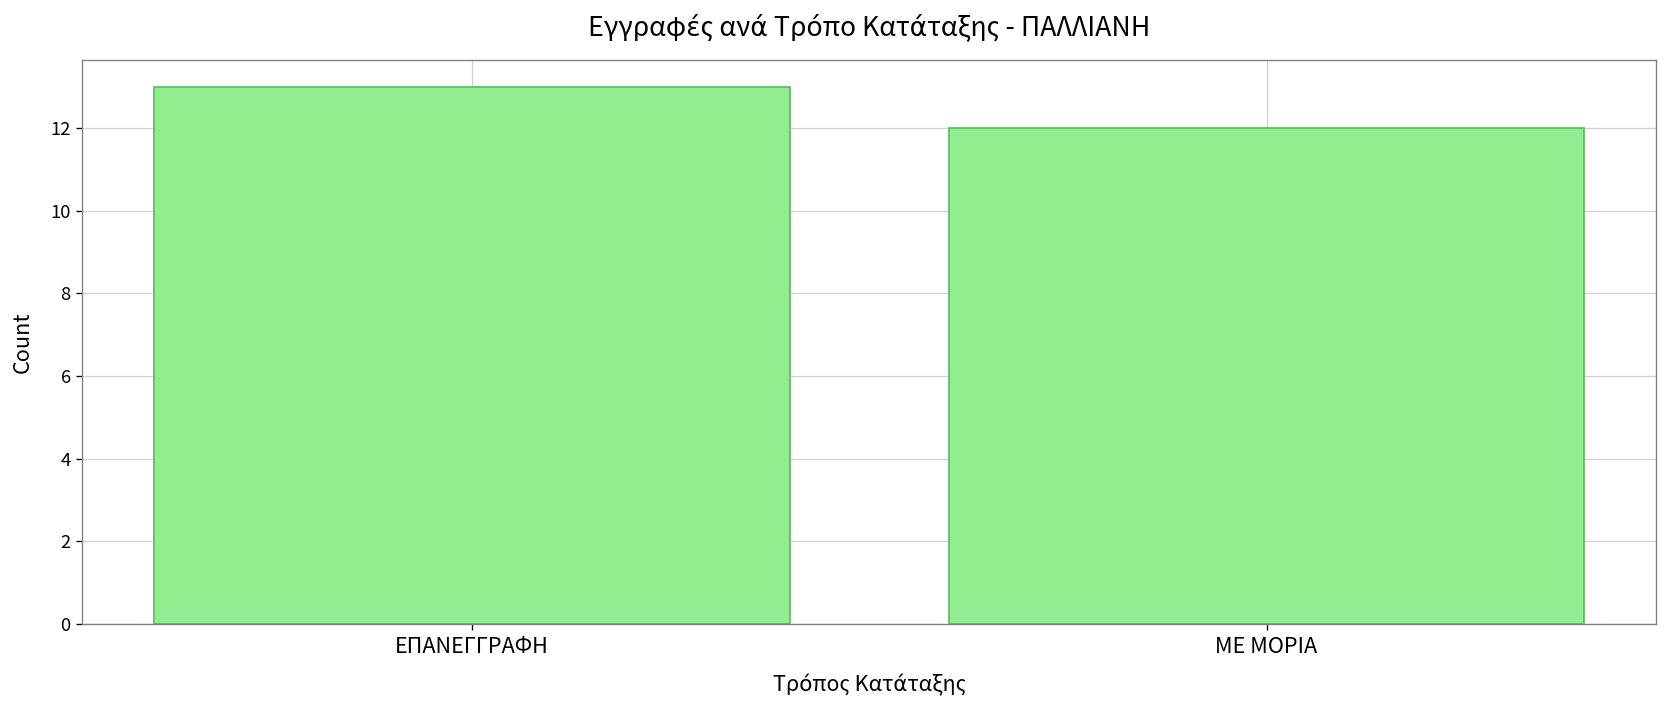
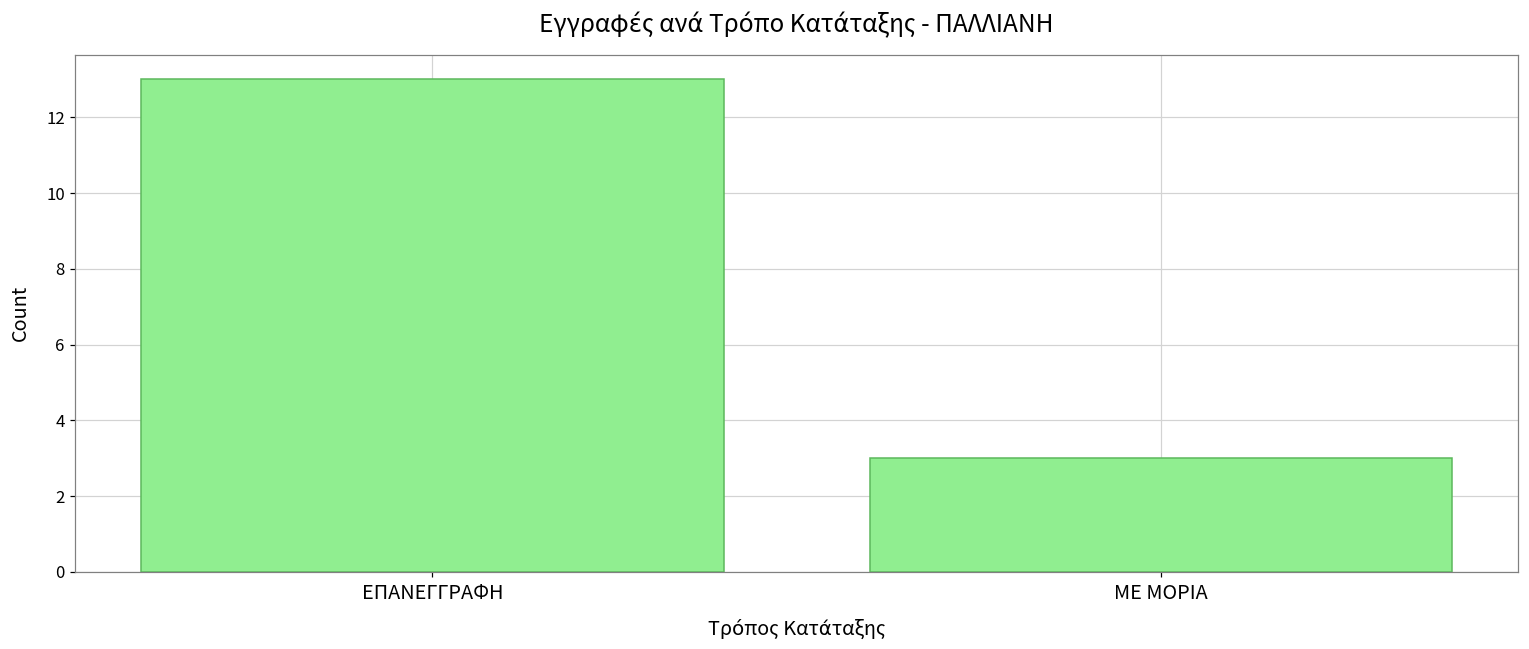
ΜΕ ΜΟΡΙΑ: 12 -> 3
